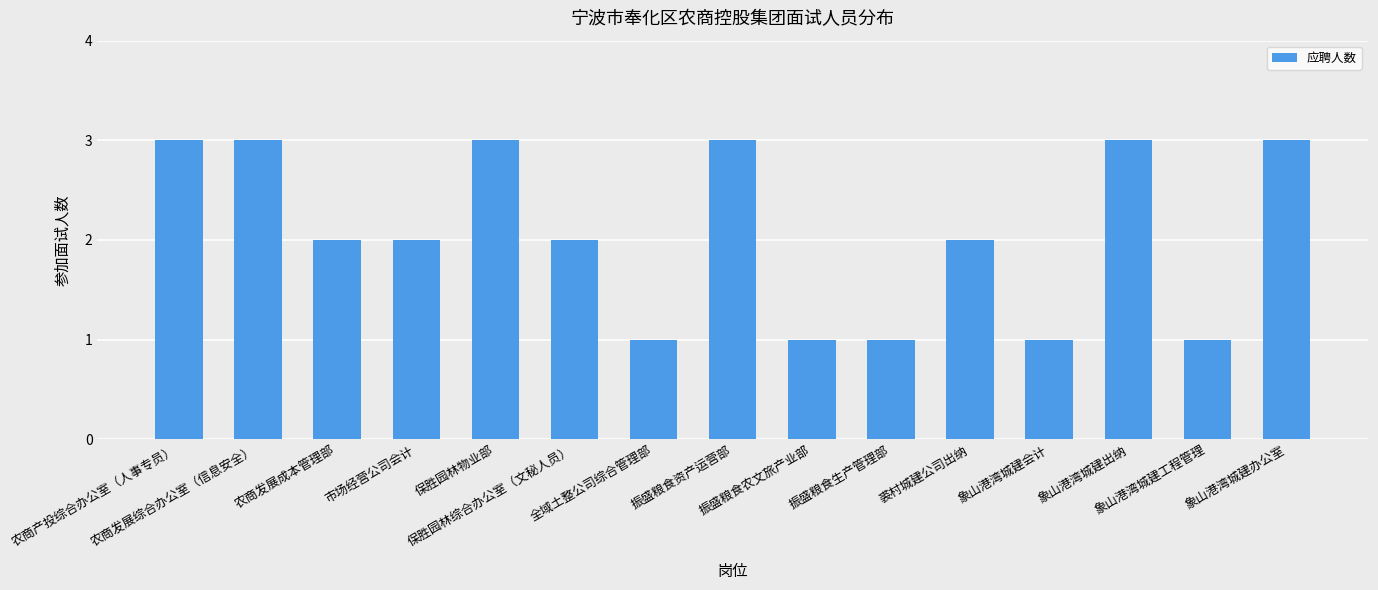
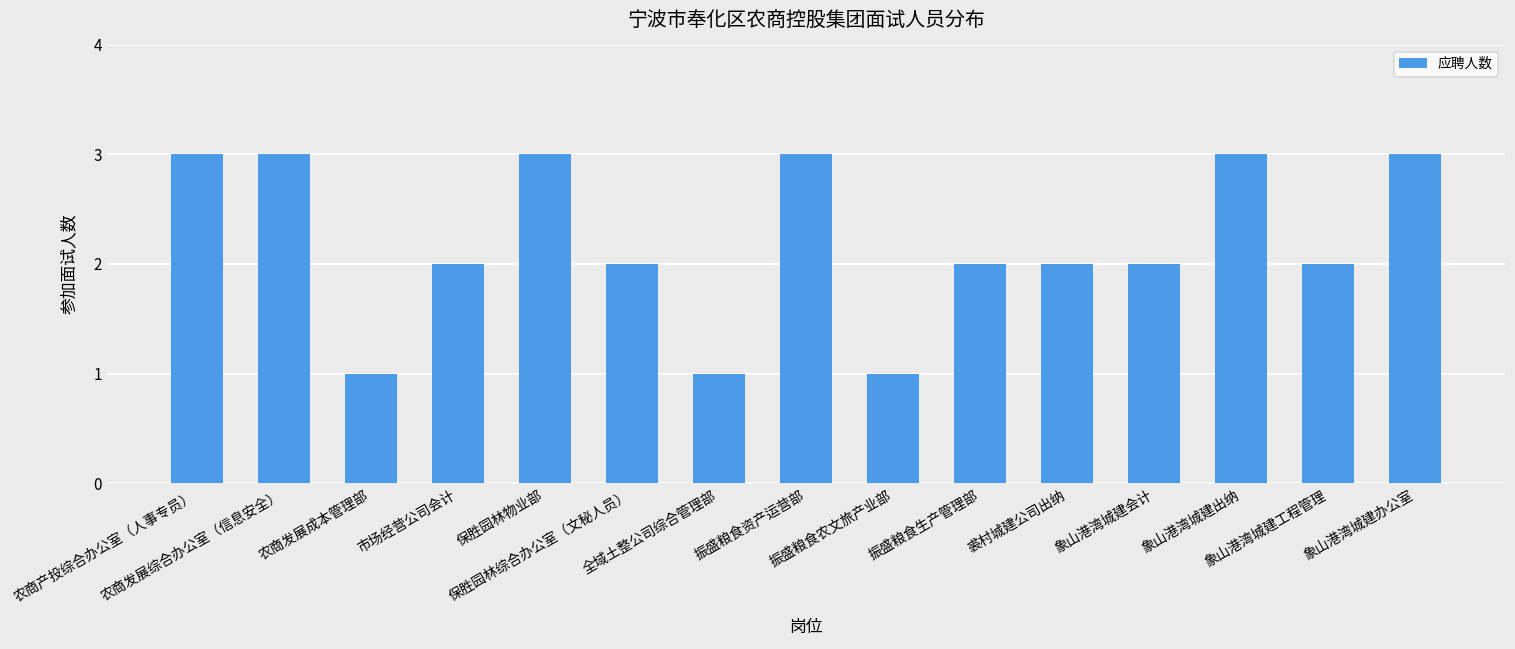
农商发展成本管理部: 2 -> 1
振盛粮食生产管理部: 1 -> 2
象山港湾城建会计: 1 -> 2
象山港湾城建工程管理: 1 -> 2
